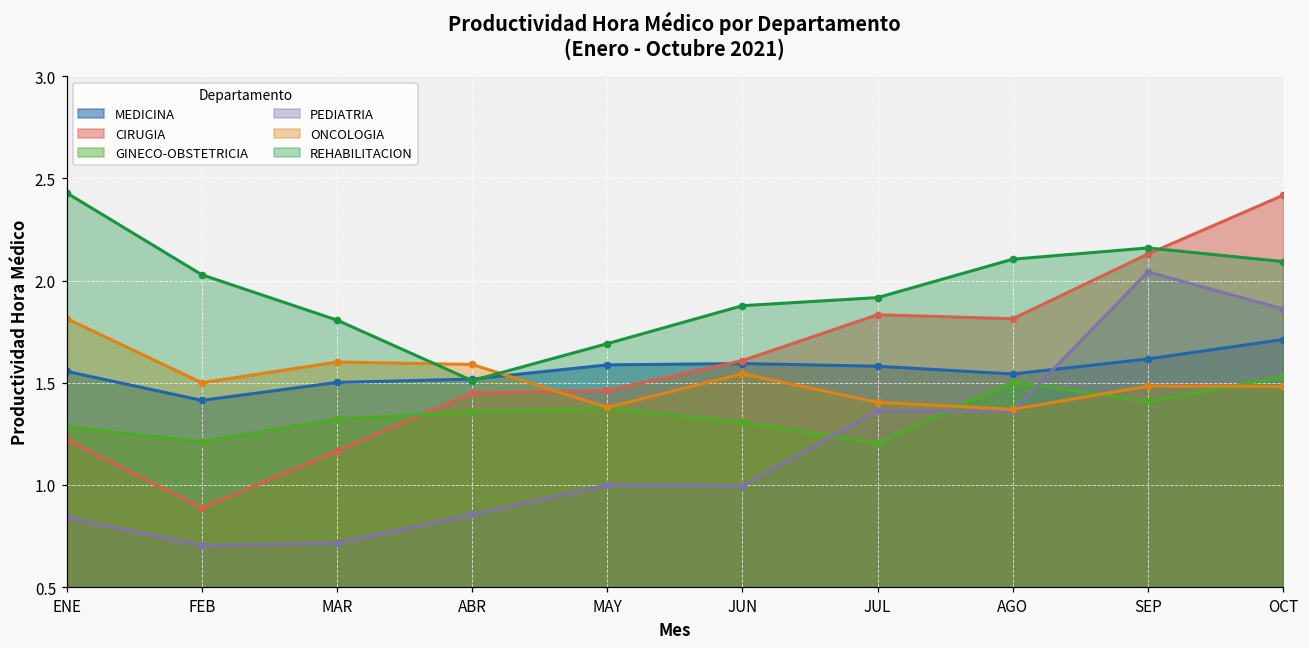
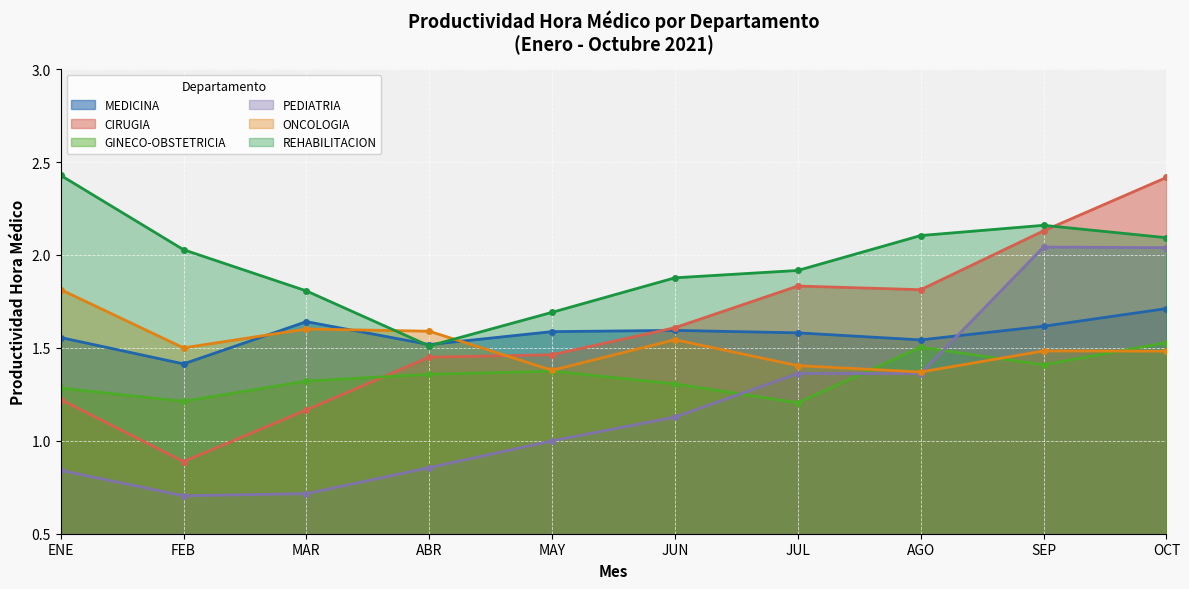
MEDICINA, MAR: 1.50 -> 1.64
PEDIATRIA, JUN: 1.00 -> 1.13
PEDIATRIA, OCT: 1.86 -> 2.04
